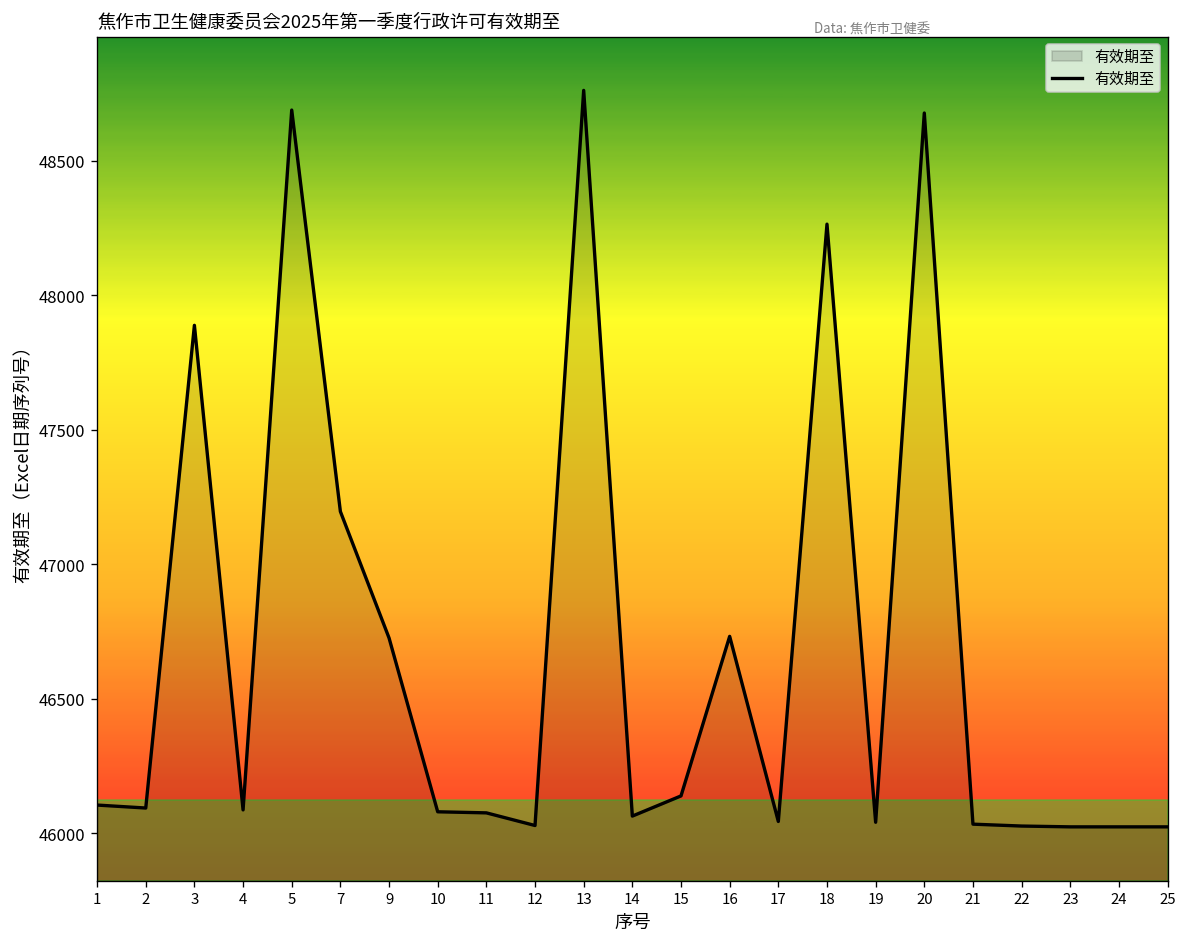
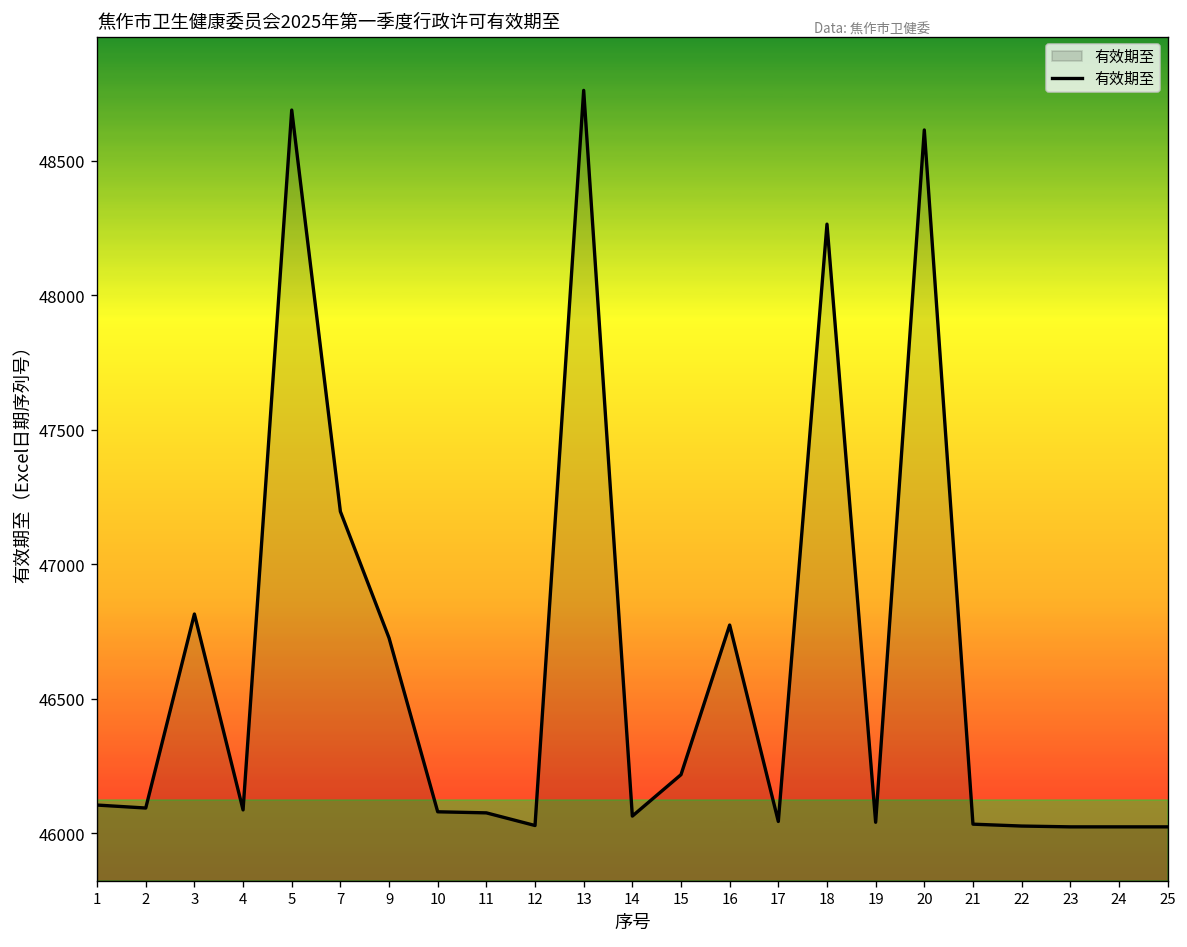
3: 47890 -> 46820
15: 46140 -> 46220
16: 46730 -> 46770
20: 48680 -> 48610
